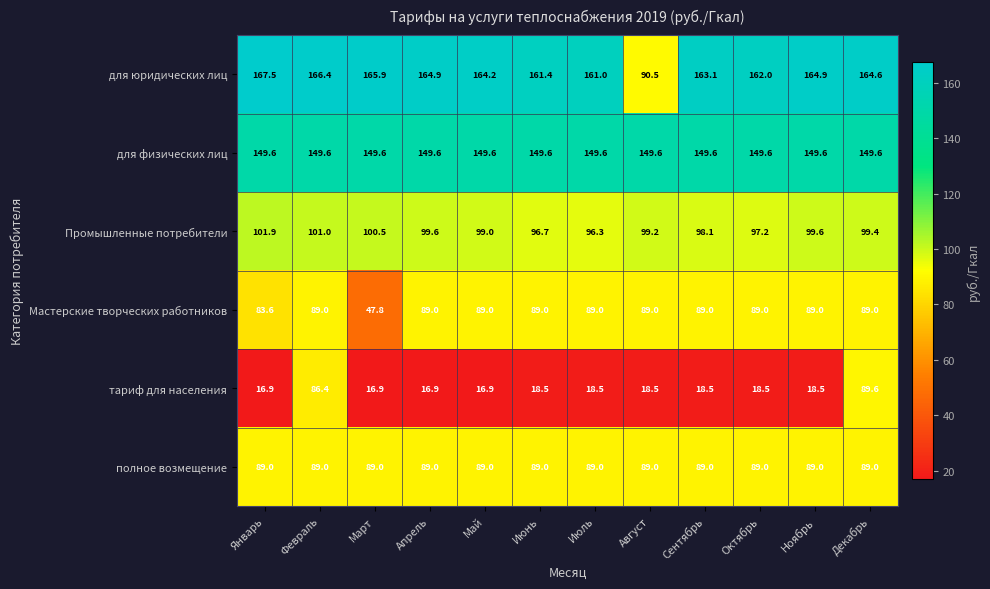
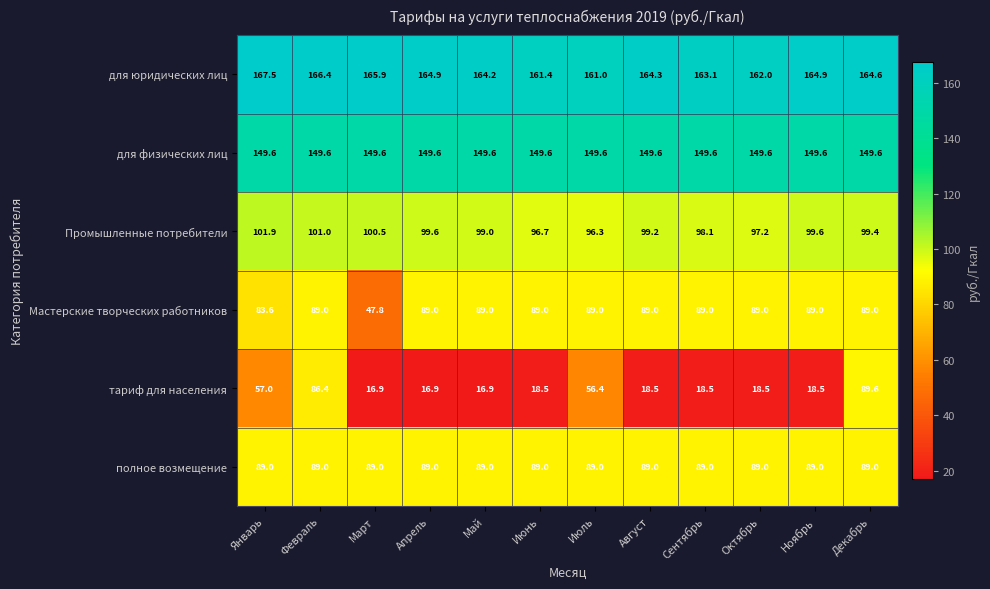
для юридических лиц, Август: 90.5 -> 164.3
тариф для населения, Январь: 16.9 -> 57.0
тариф для населения, Июль: 18.5 -> 56.4
